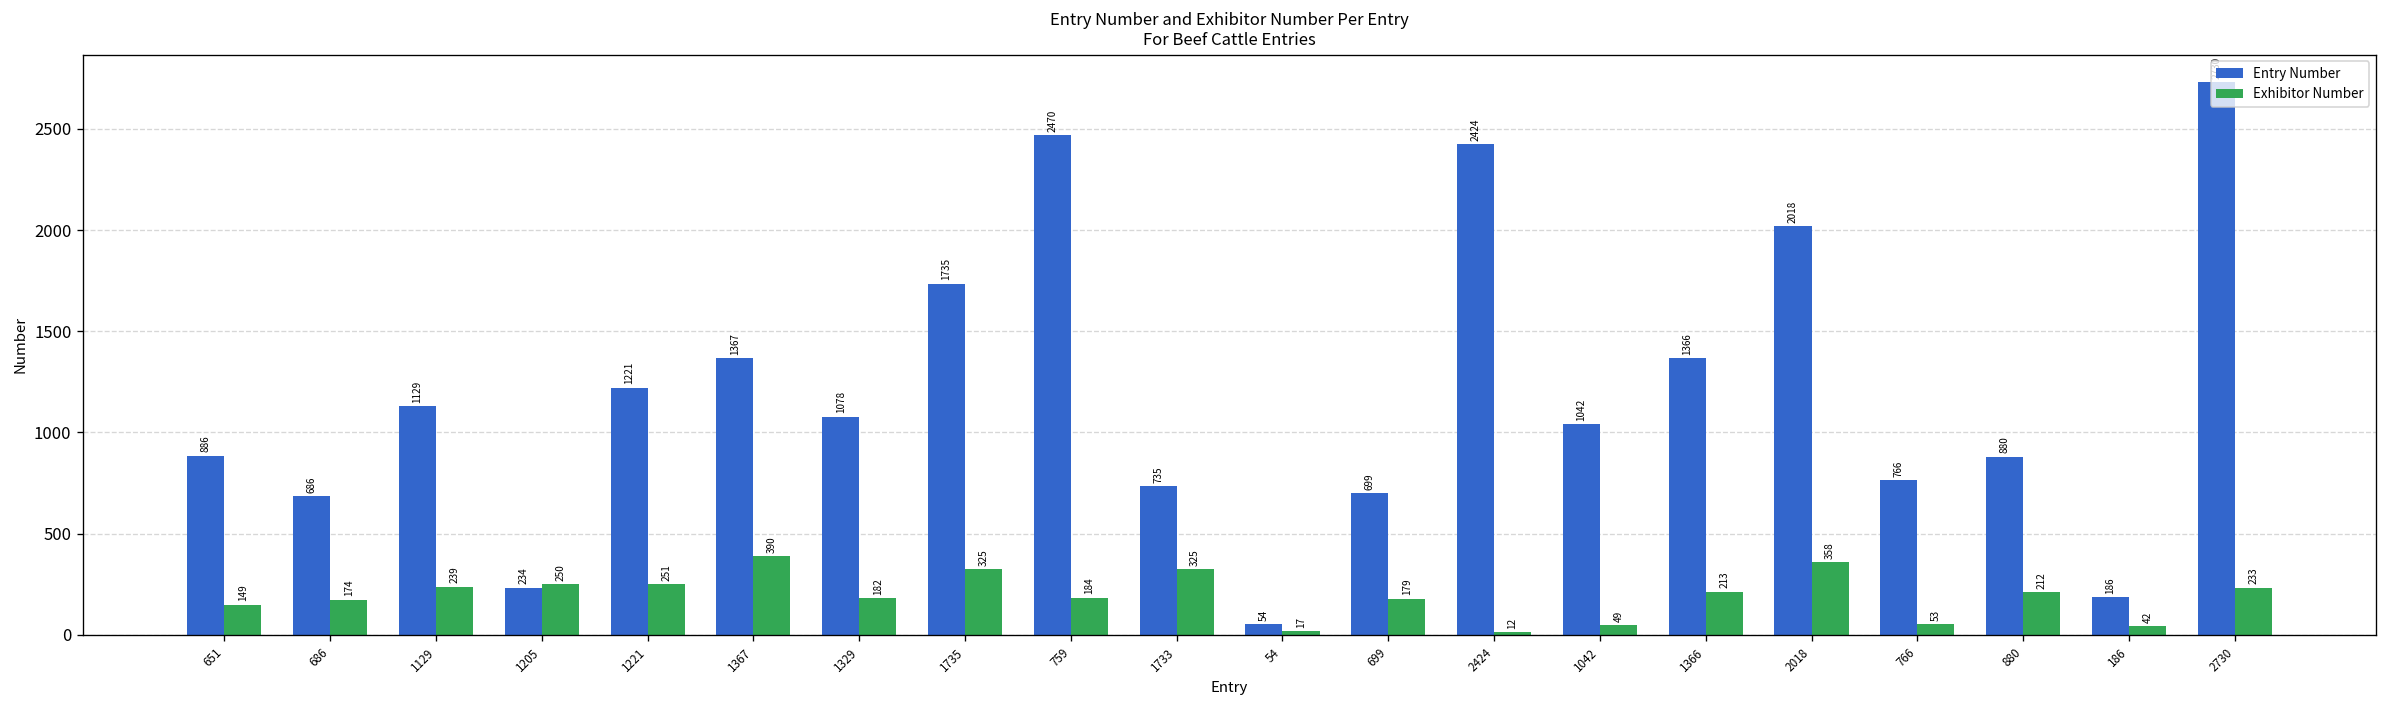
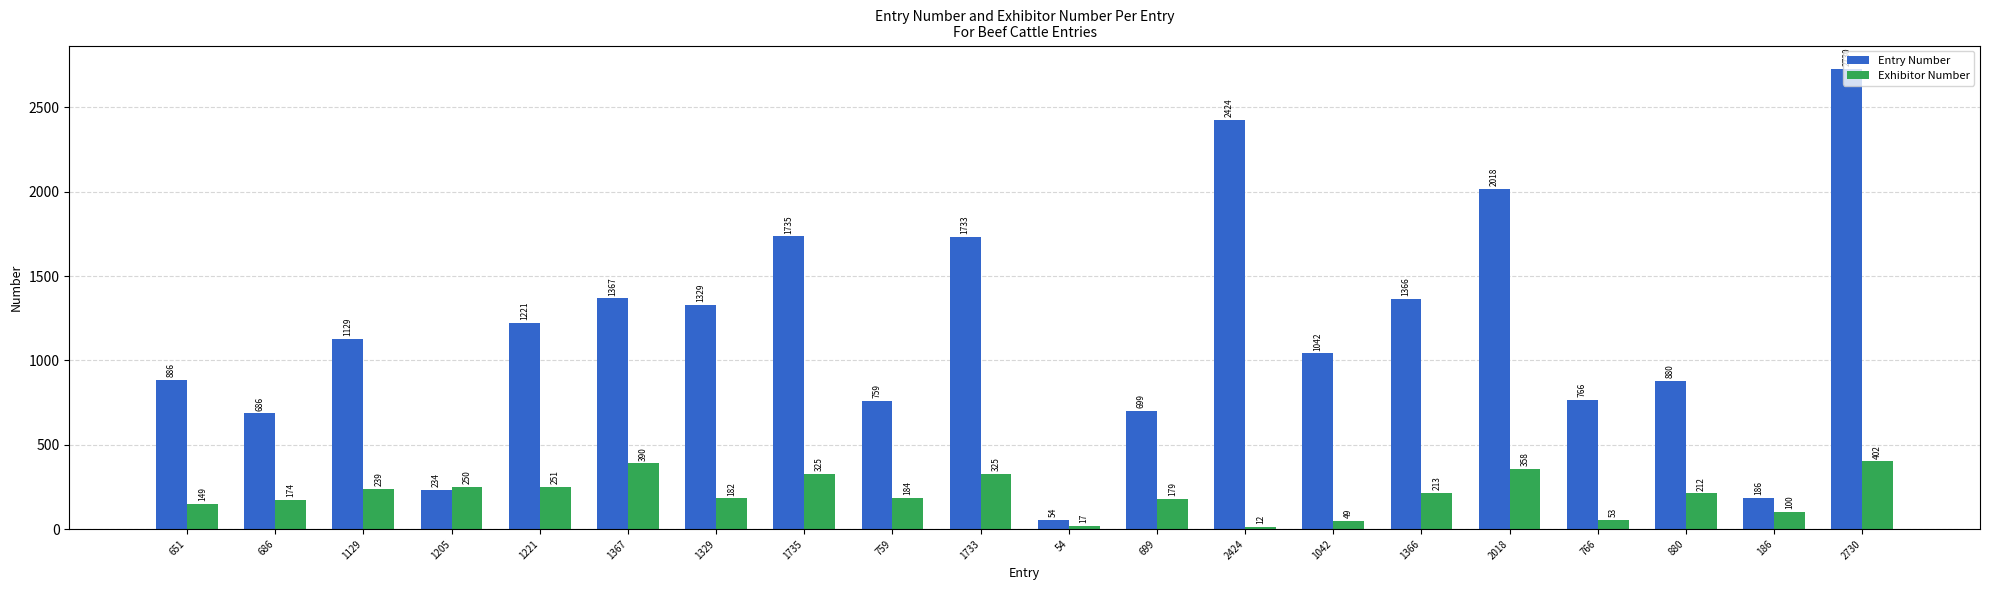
Entry Number, 1329: 1078 -> 1329
Entry Number, 759: 2470 -> 759
Entry Number, 1733: 735 -> 1733
Exhibitor Number, 186: 42 -> 100
Exhibitor Number, 2730: 233 -> 402
